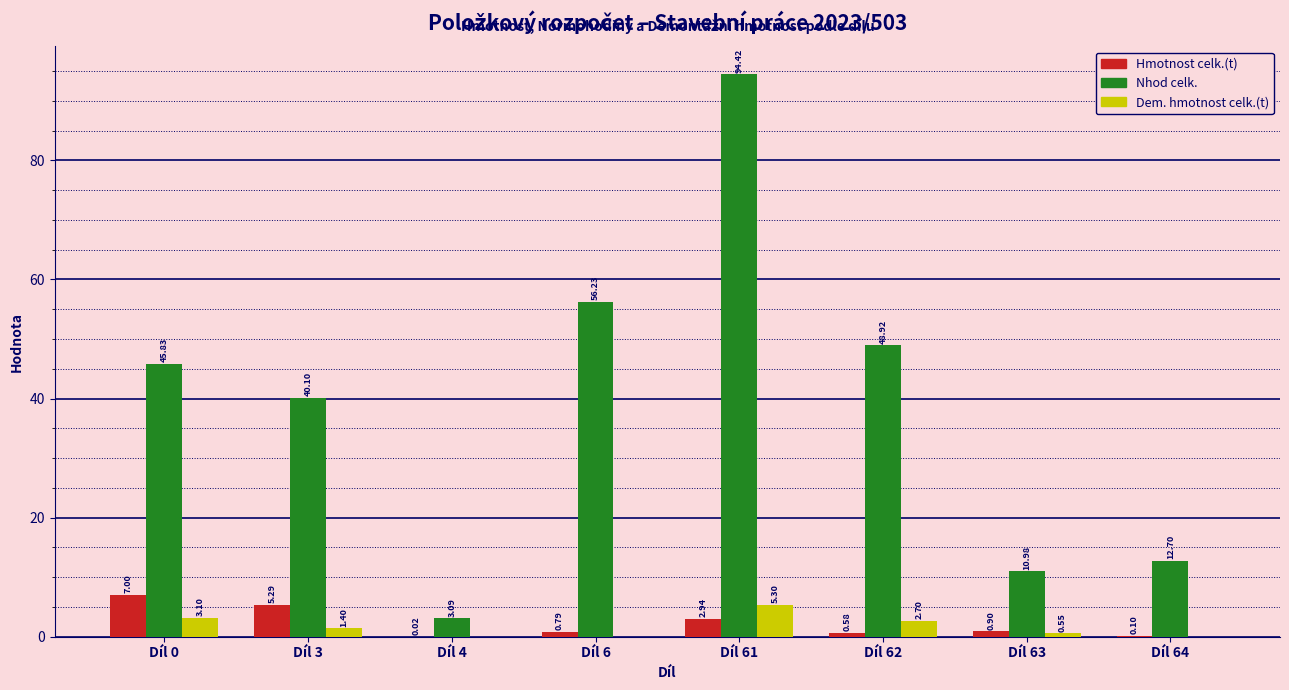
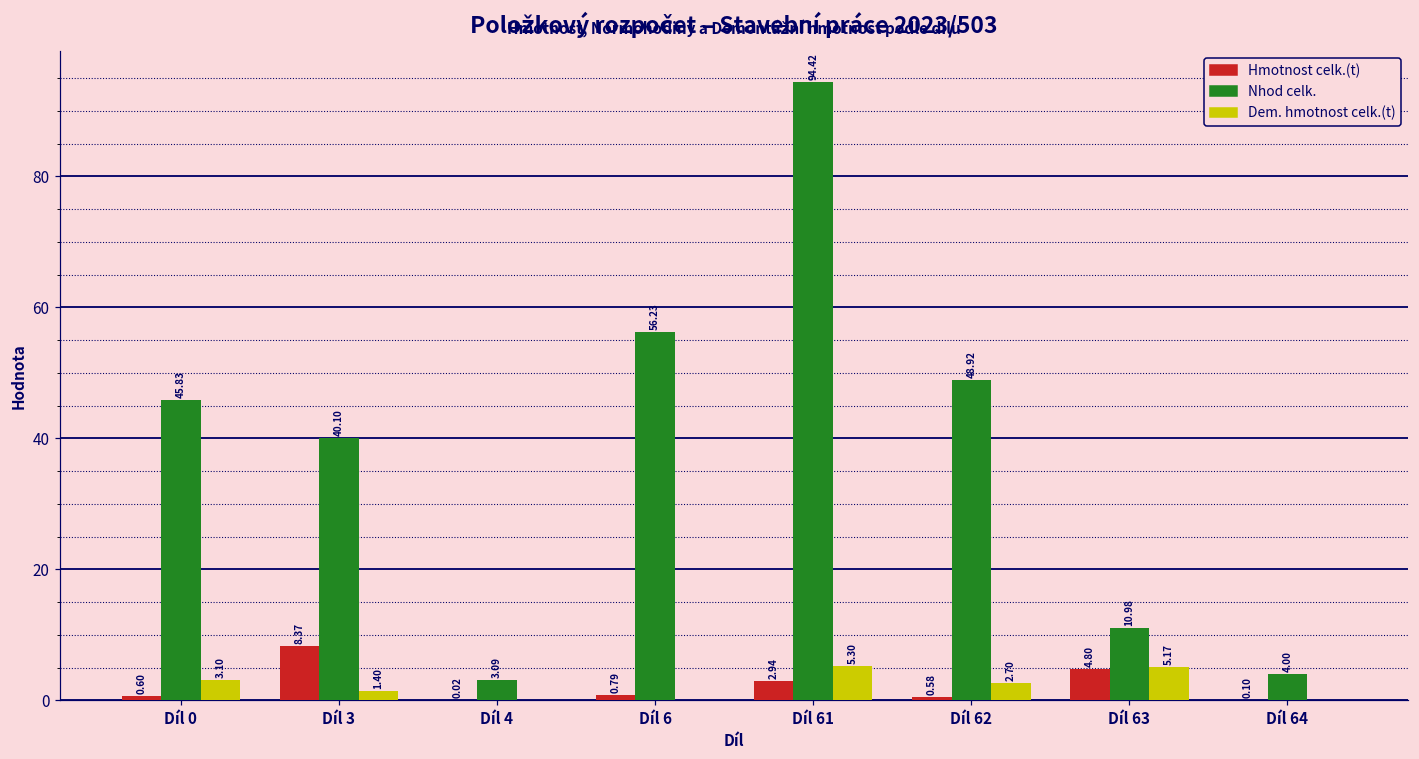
Hmotnost celk.(t), Díl 0: 7.00 -> 0.60
Hmotnost celk.(t), Díl 3: 5.29 -> 8.37
Hmotnost celk.(t), Díl 63: 0.90 -> 4.80
Dem. hmotnost celk.(t), Díl 63: 0.55 -> 5.17
Nhod celk., Díl 64: 12.70 -> 4.00
